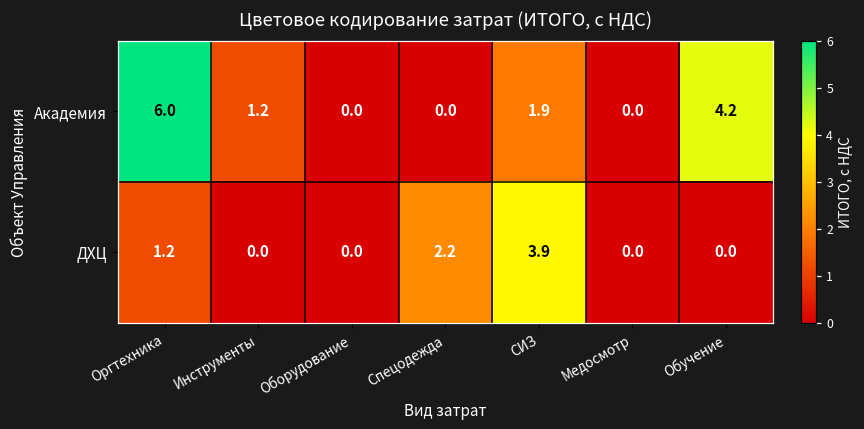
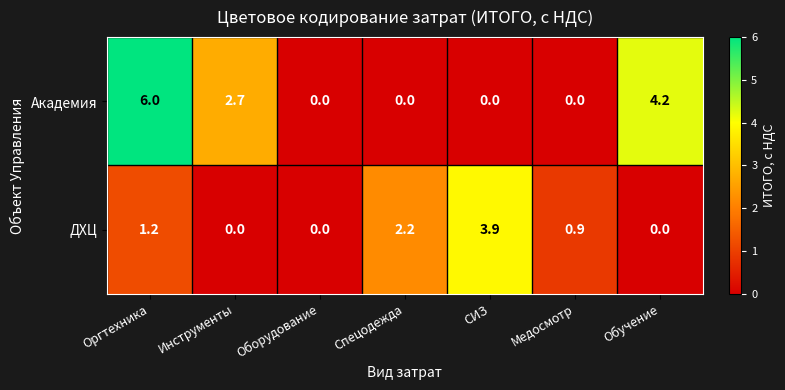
Академия, Инструменты: 1.2 -> 2.7
Академия, СИЗ: 1.9 -> 0.0
ДХЦ, Медосмотр: 0.0 -> 0.9
